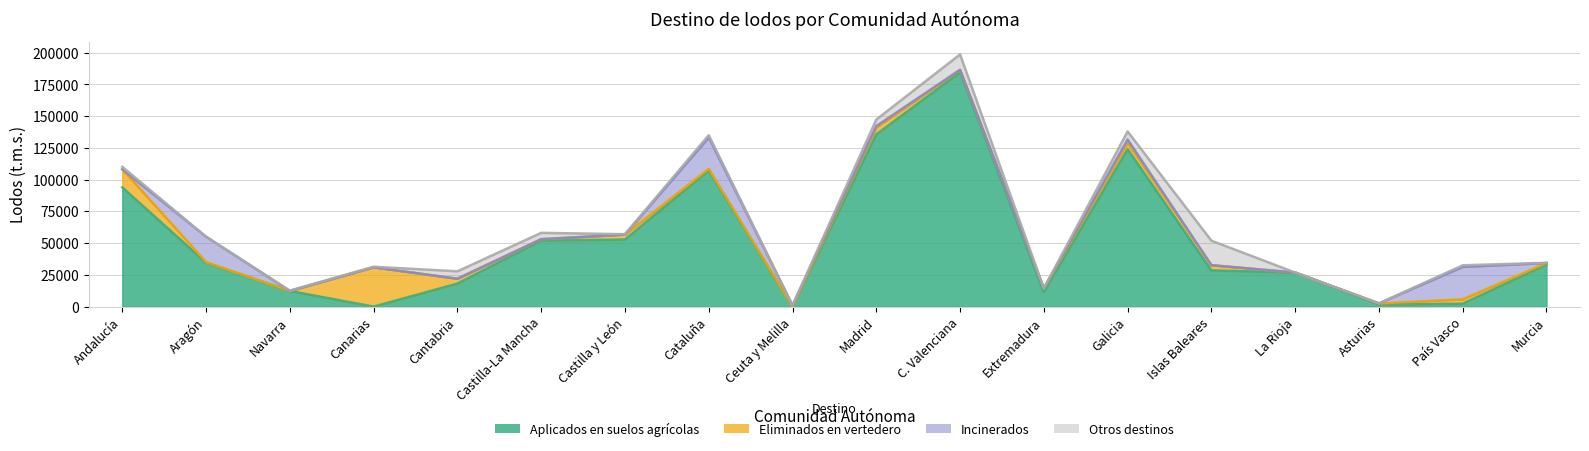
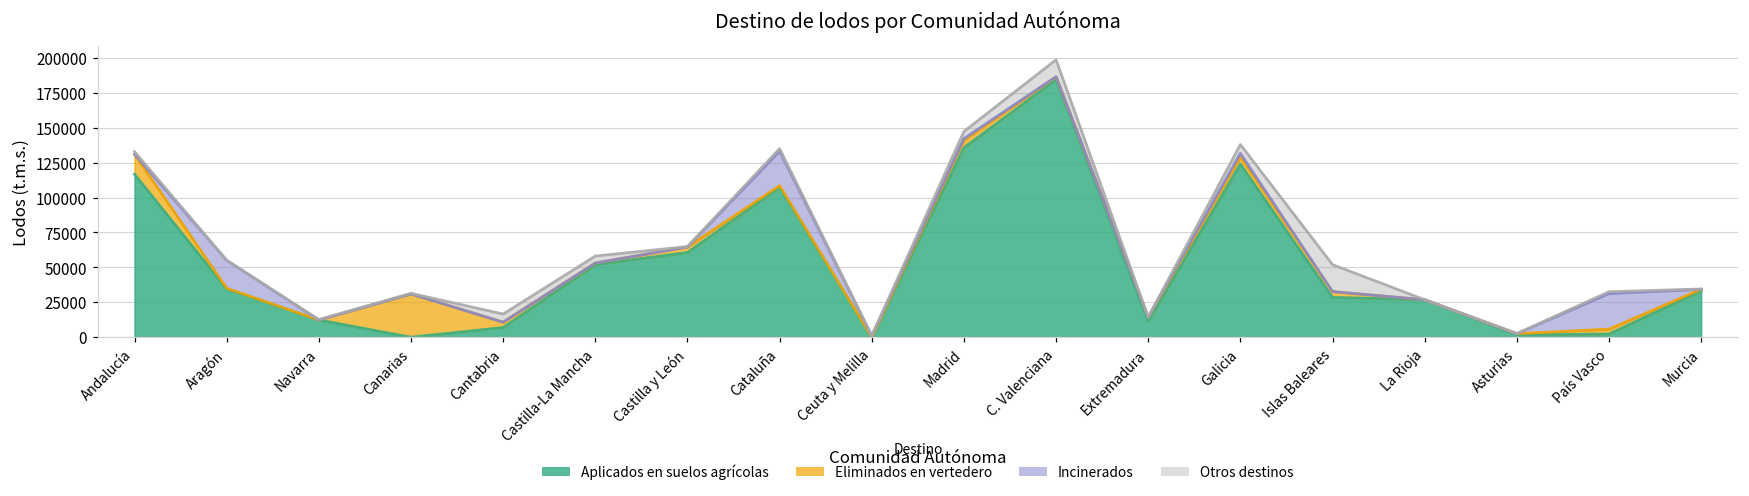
Aplicados en suelos agrícolas, Andalucía: 94000 -> 117000
Aplicados en suelos agrícolas, Cantabria: 18000 -> 7000
Aplicados en suelos agrícolas, Castilla y León: 53000 -> 61000
